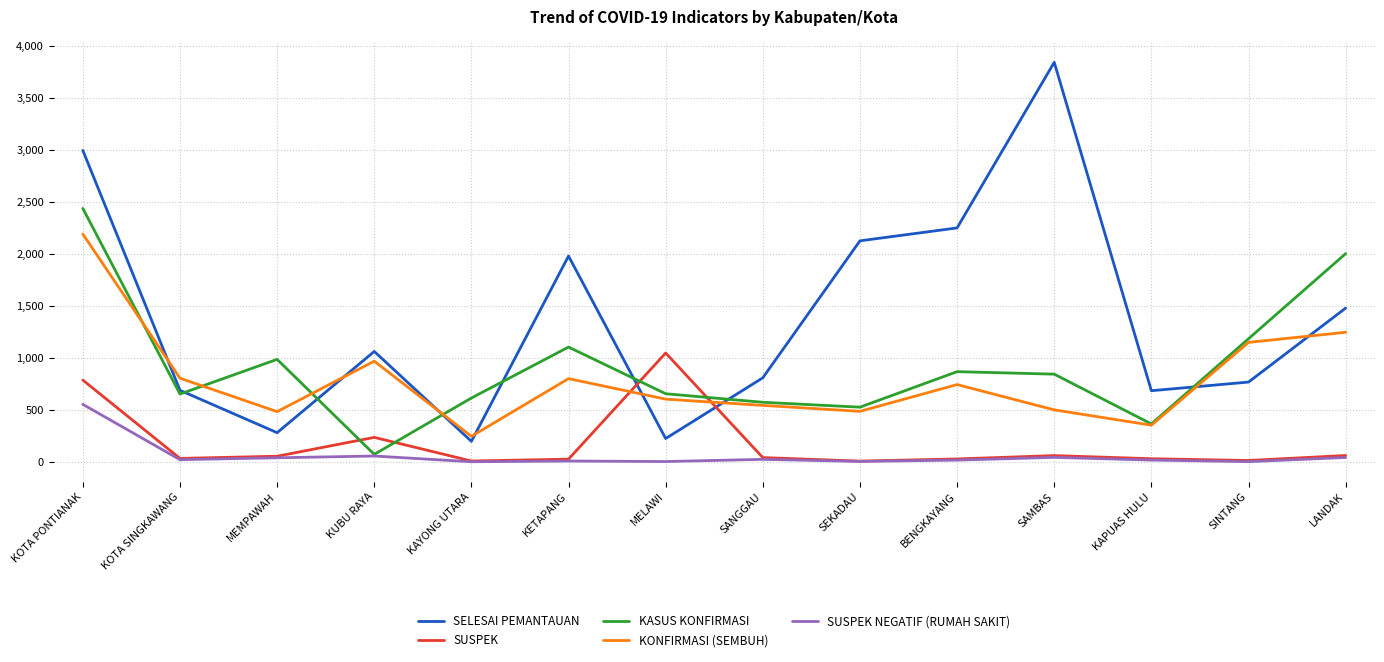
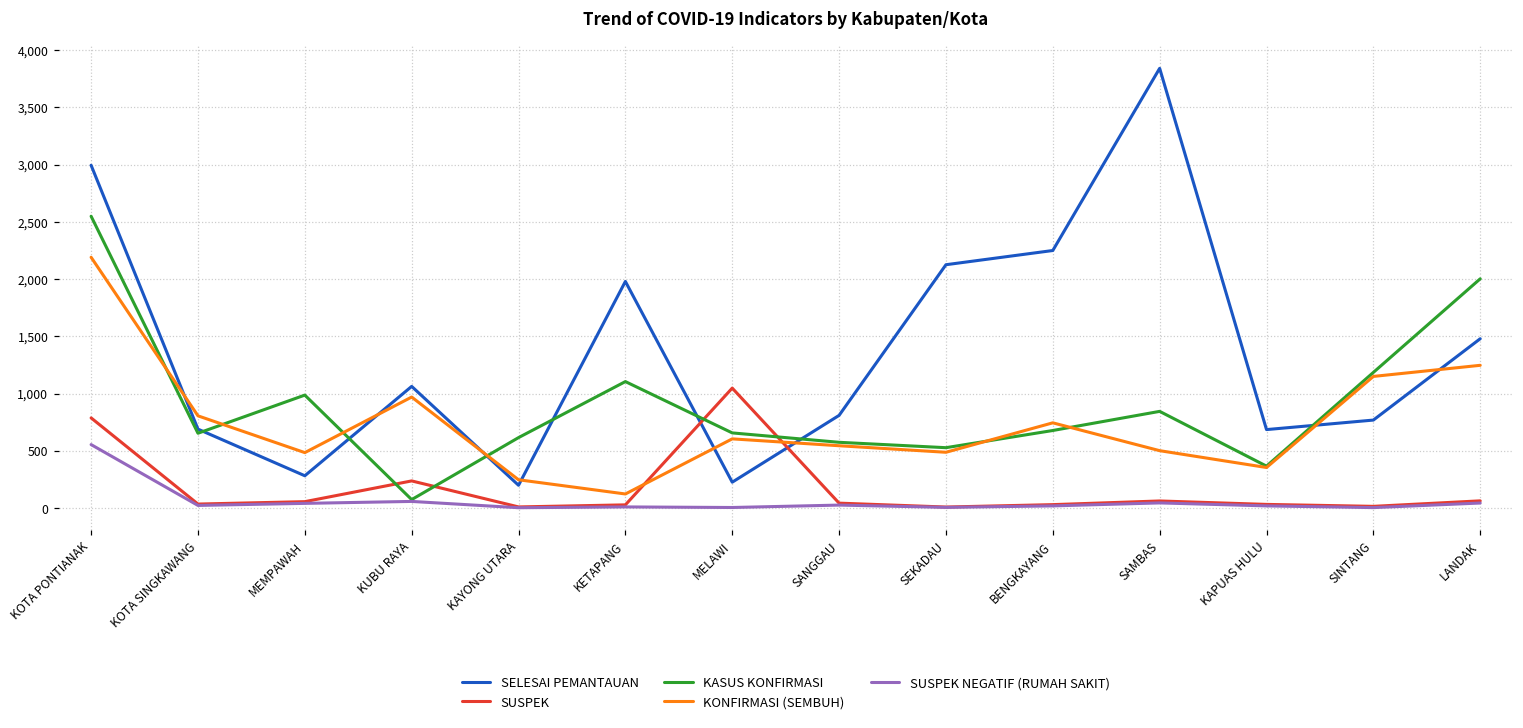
KASUS KONFIRMASI, KOTA PONTIANAK: 2,440 -> 2,550
KONFIRMASI (SEMBUH), KETAPANG: 800 -> 130
KASUS KONFIRMASI, BENGKAYANG: 870 -> 680
